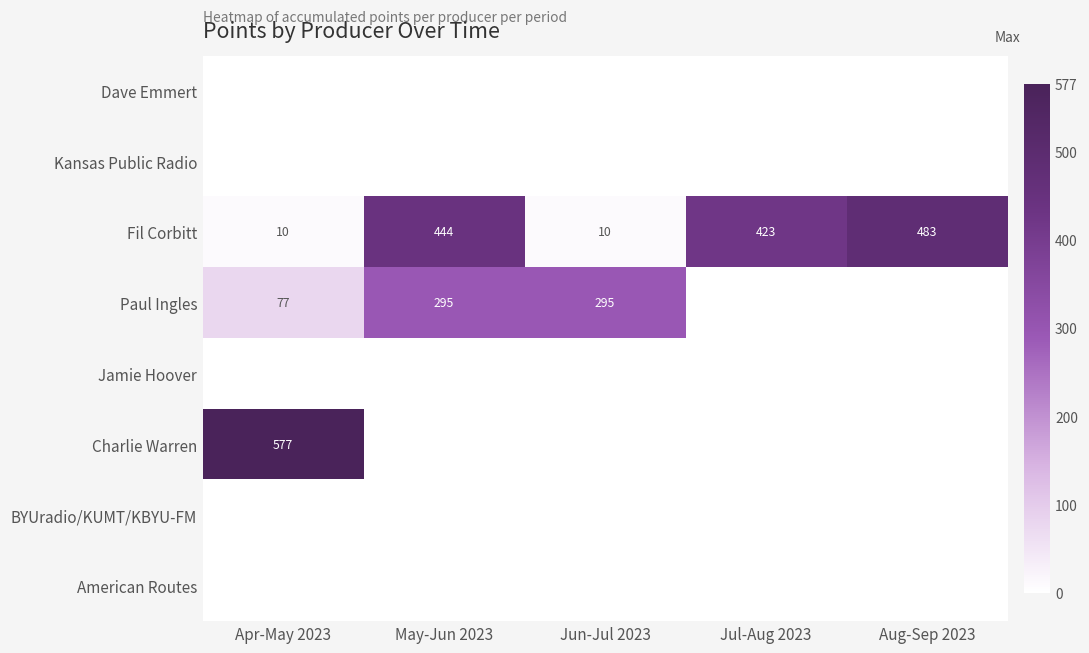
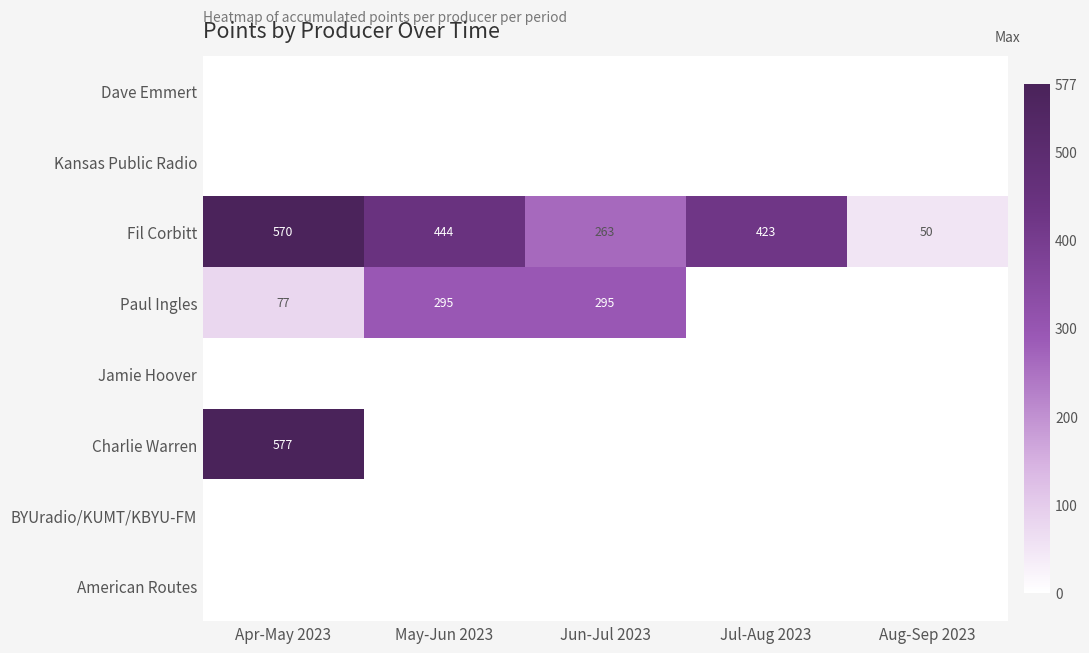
Fil Corbitt, Apr-May 2023: 10 -> 570
Fil Corbitt, Jun-Jul 2023: 10 -> 263
Fil Corbitt, Aug-Sep 2023: 483 -> 50
